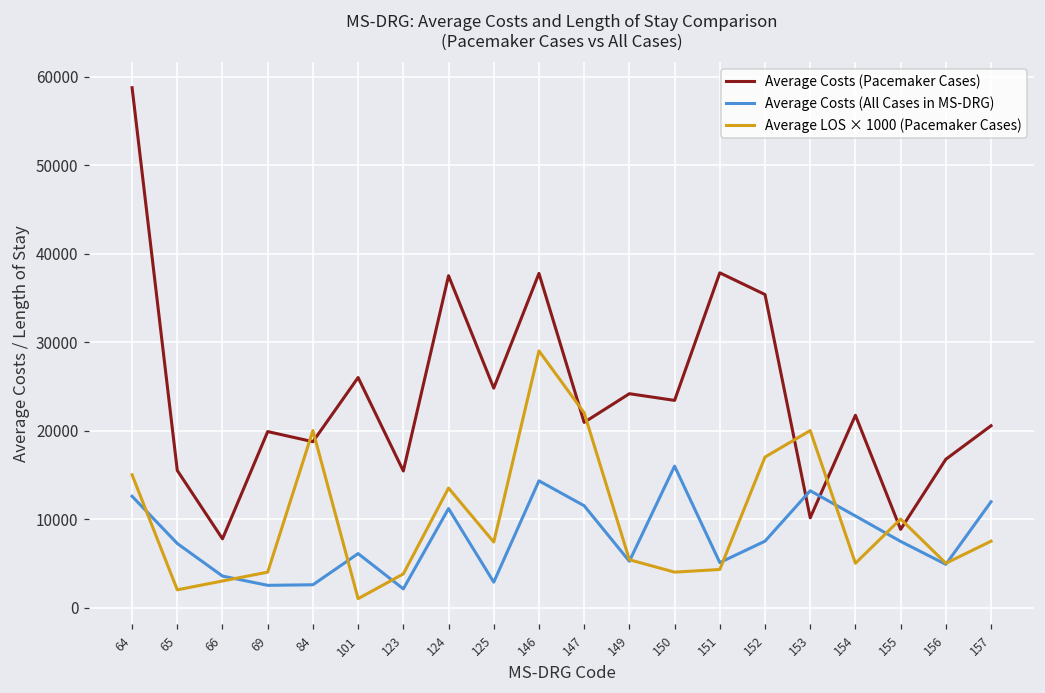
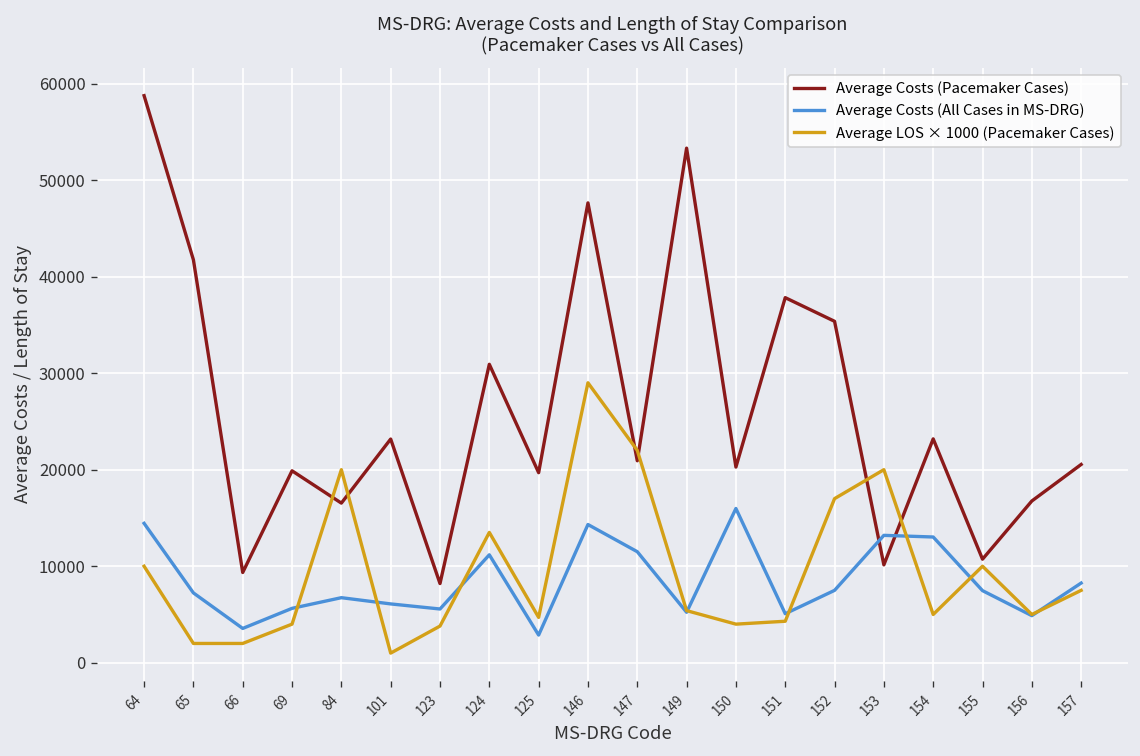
Average Costs (All Cases in MS-DRG), 64: 13000 -> 14000
Average LOS × 1000 (Pacemaker Cases), 64: 15000 -> 10000
Average Costs (Pacemaker Cases), 65: 15000 -> 42000
Average Costs (Pacemaker Cases), 66: 8000 -> 9000
Average LOS × 1000 (Pacemaker Cases), 66: 3000 -> 2000
Average Costs (All Cases in MS-DRG), 69: 3000 -> 6000
Average Costs (Pacemaker Cases), 84: 19000 -> 17000
Average Costs (All Cases in MS-DRG), 84: 3000 -> 7000
Average Costs (Pacemaker Cases), 101: 26000 -> 23000
Average Costs (Pacemaker Cases), 123: 15000 -> 8000
Average Costs (All Cases in MS-DRG), 123: 2000 -> 6000
Average Costs (Pacemaker Cases), 124: 37000 -> 31000
Average Costs (Pacemaker Cases), 125: 25000 -> 20000
Average LOS × 1000 (Pacemaker Cases), 125: 7000 -> 5000
Average Costs (Pacemaker Cases), 146: 38000 -> 48000
Average Costs (Pacemaker Cases), 149: 24000 -> 53000
Average Costs (Pacemaker Cases), 150: 23000 -> 20000
Average Costs (Pacemaker Cases), 154: 22000 -> 23000
Average Costs (All Cases in MS-DRG), 154: 10000 -> 13000
Average Costs (Pacemaker Cases), 155: 9000 -> 11000
Average Costs (All Cases in MS-DRG), 157: 12000 -> 8000
